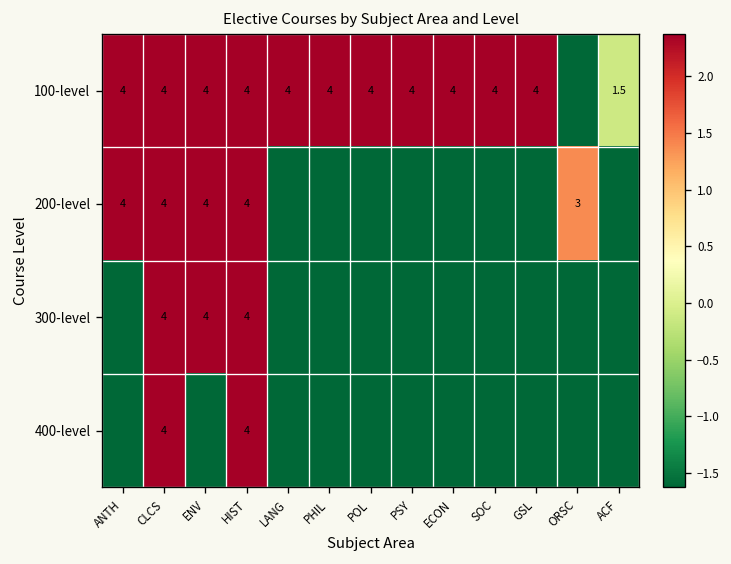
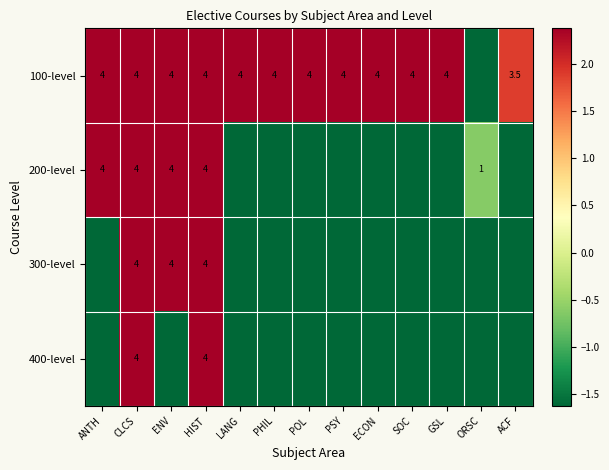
100-level, ACF: 1.5 -> 3.5
200-level, ORSC: 3 -> 1
